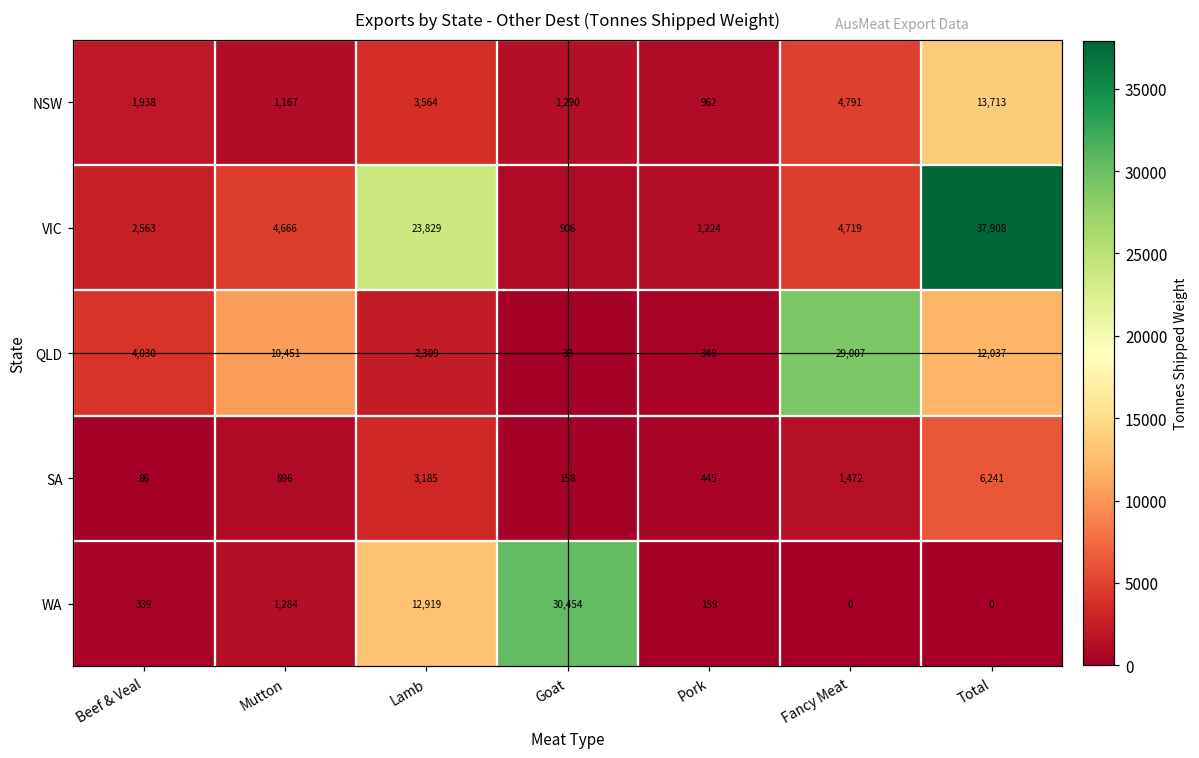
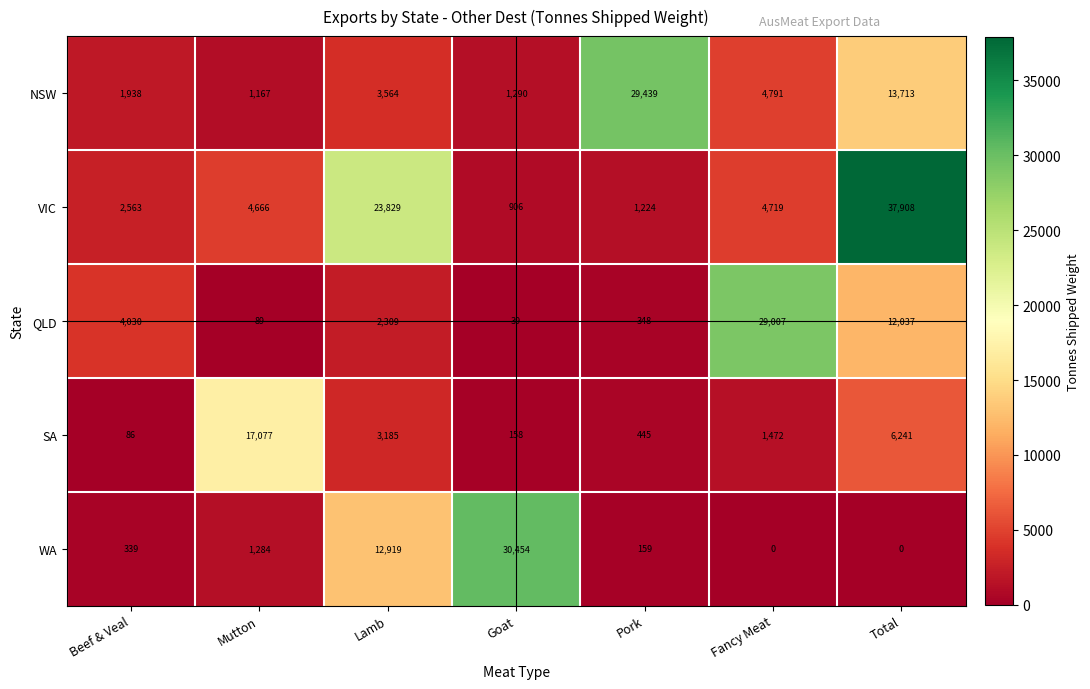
NSW, Pork: 962 -> 29,439
QLD, Mutton: 10,451 -> 89
SA, Mutton: 896 -> 17,077
